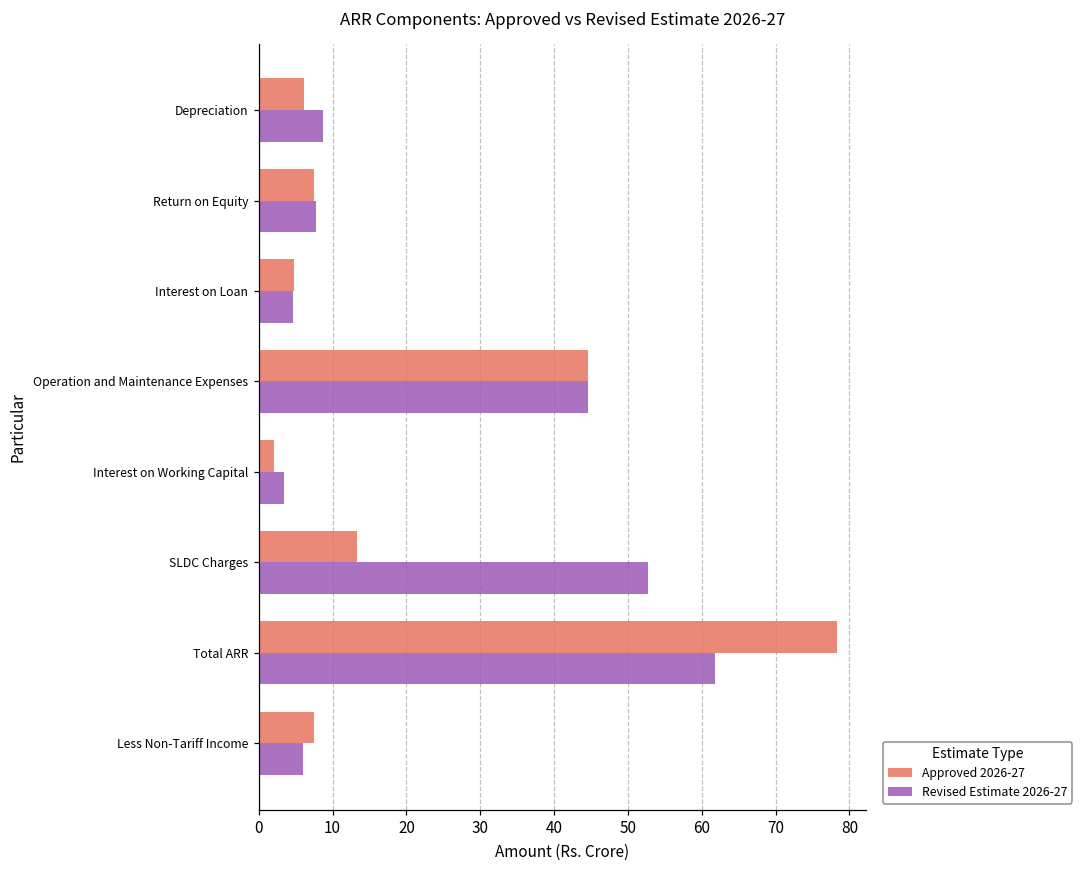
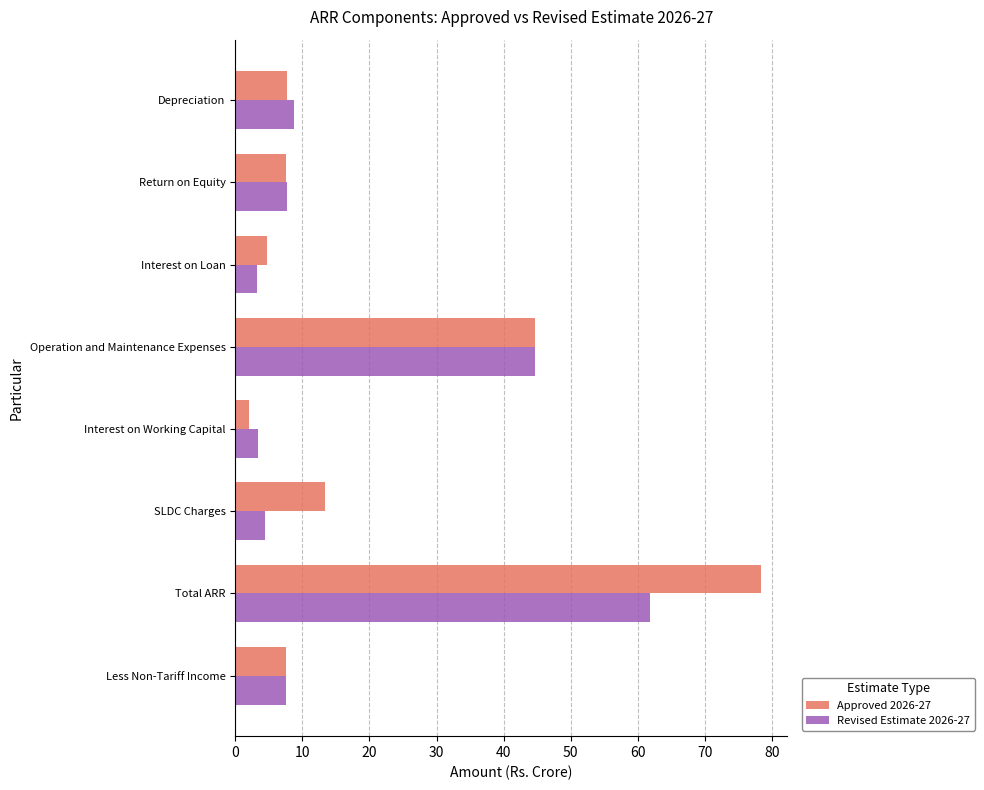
Approved 2026-27, Depreciation: 6 -> 8
Revised Estimate 2026-27, Interest on Loan: 5 -> 3
Revised Estimate 2026-27, SLDC Charges: 53 -> 4
Revised Estimate 2026-27, Less Non-Tariff Income: 6 -> 8
